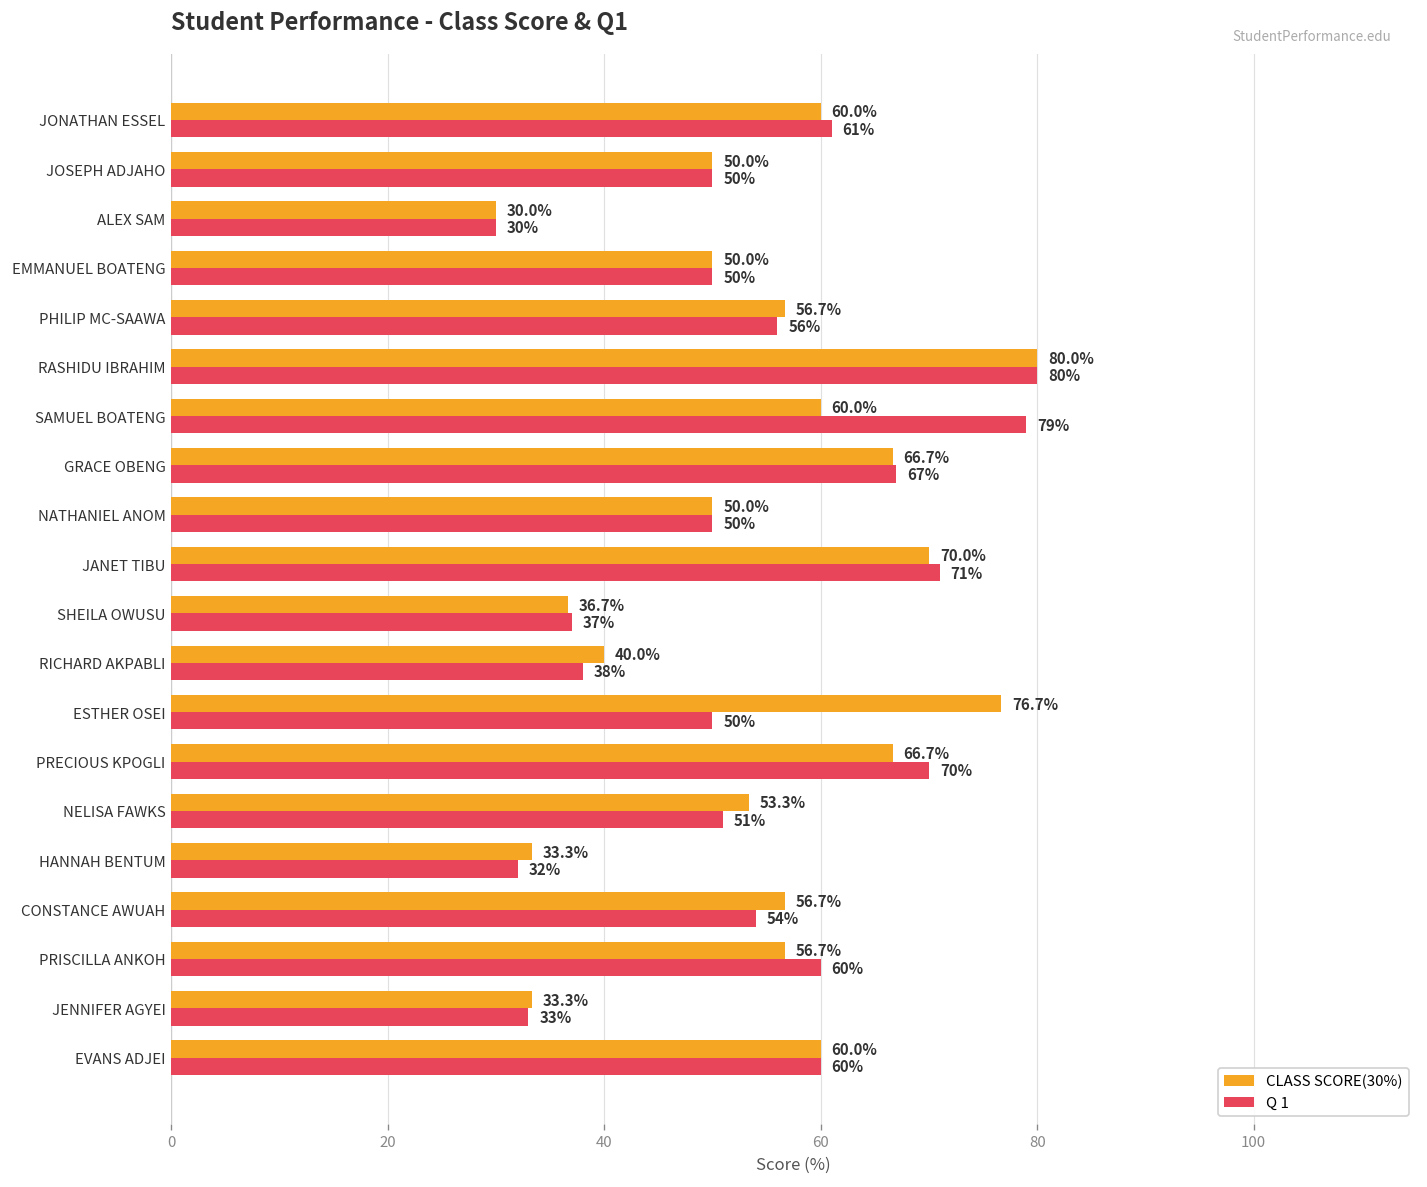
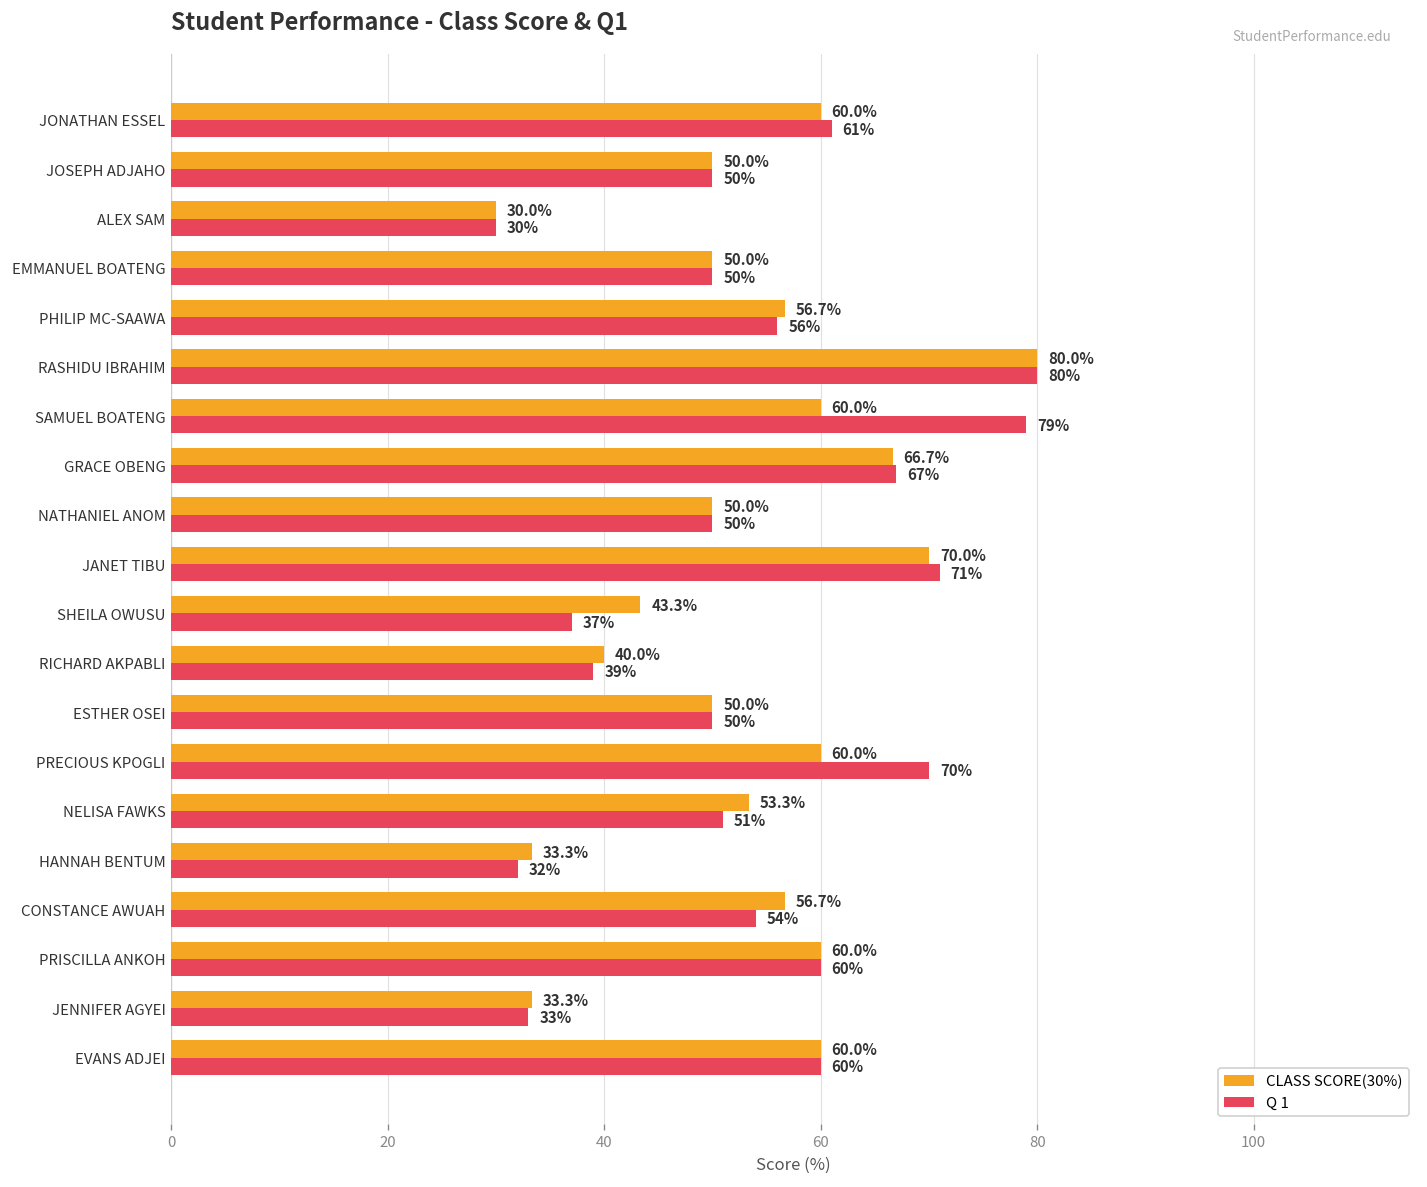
CLASS SCORE(30%), SHEILA OWUSU: 36.7% -> 43.3%
Q 1, RICHARD AKPABLI: 38% -> 39%
CLASS SCORE(30%), ESTHER OSEI: 76.7% -> 50.0%
CLASS SCORE(30%), PRECIOUS KPOGLI: 66.7% -> 60.0%
CLASS SCORE(30%), PRISCILLA ANKOH: 56.7% -> 60.0%
